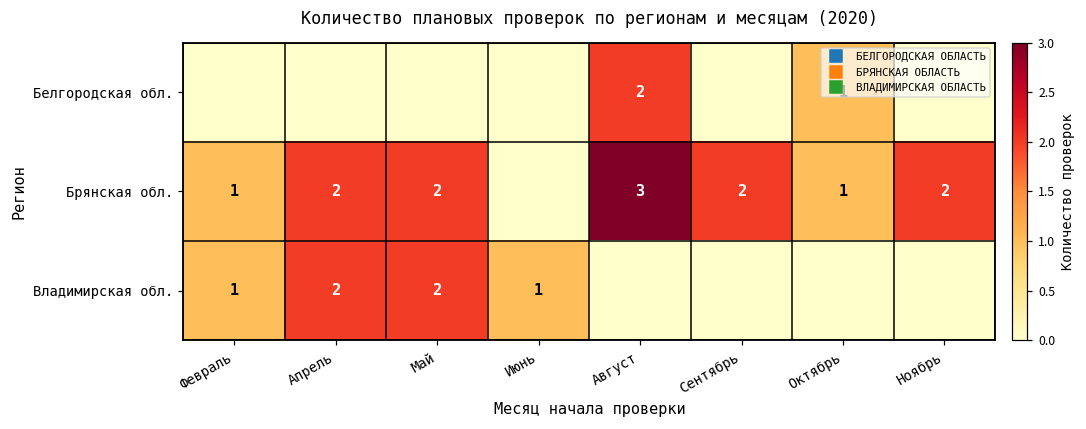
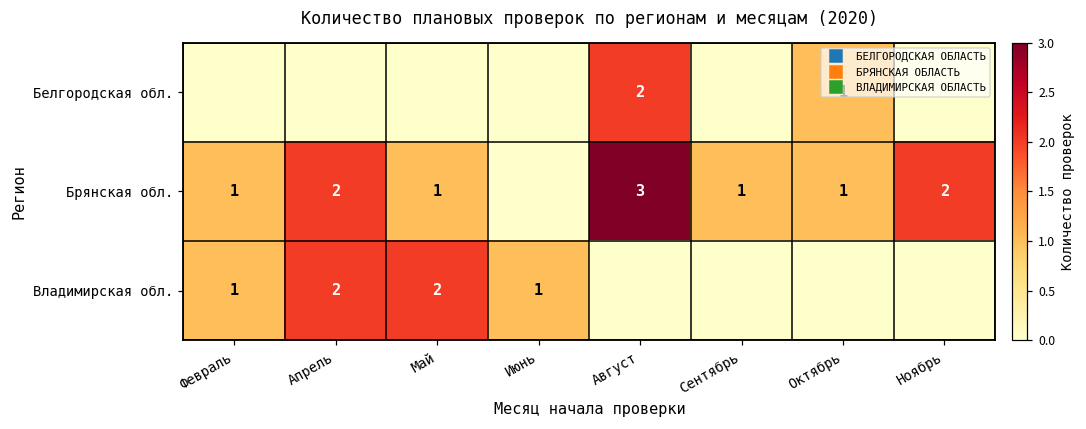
Брянская обл., Май: 2 -> 1
Брянская обл., Сентябрь: 2 -> 1
